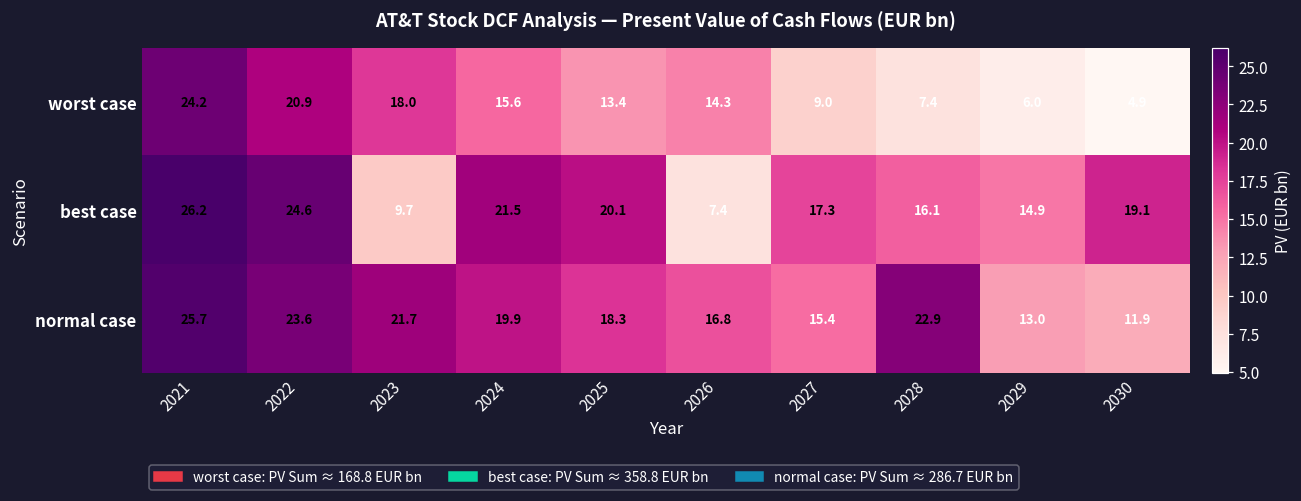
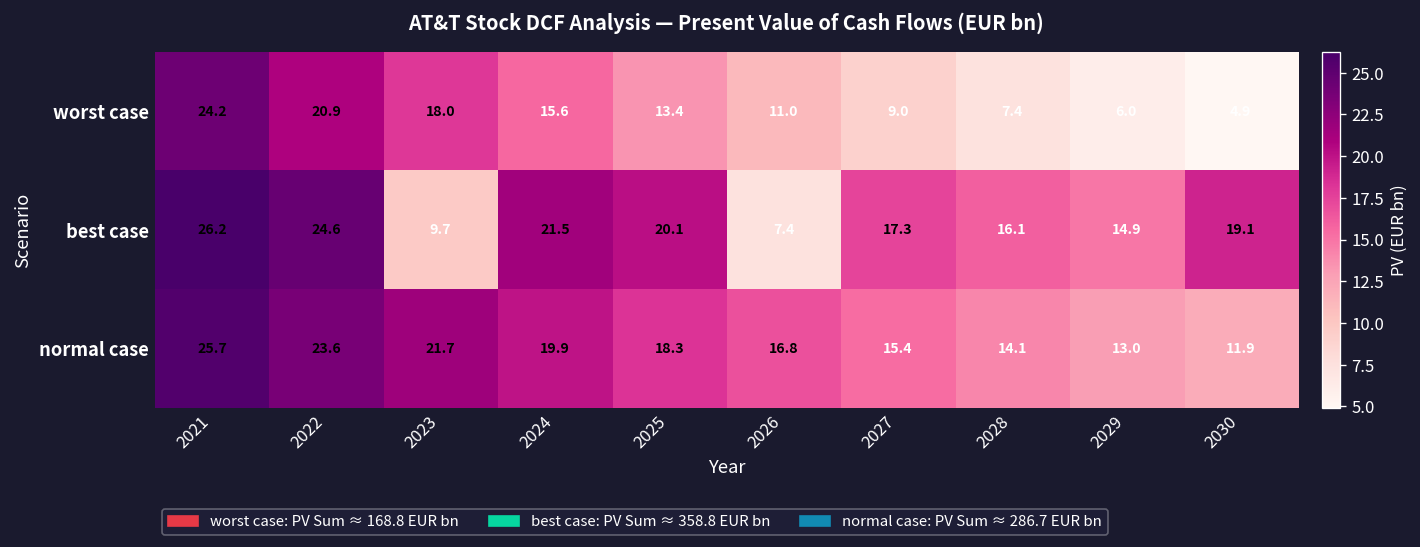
worst case, 2026: 14.3 -> 11.0
normal case, 2028: 22.9 -> 14.1
